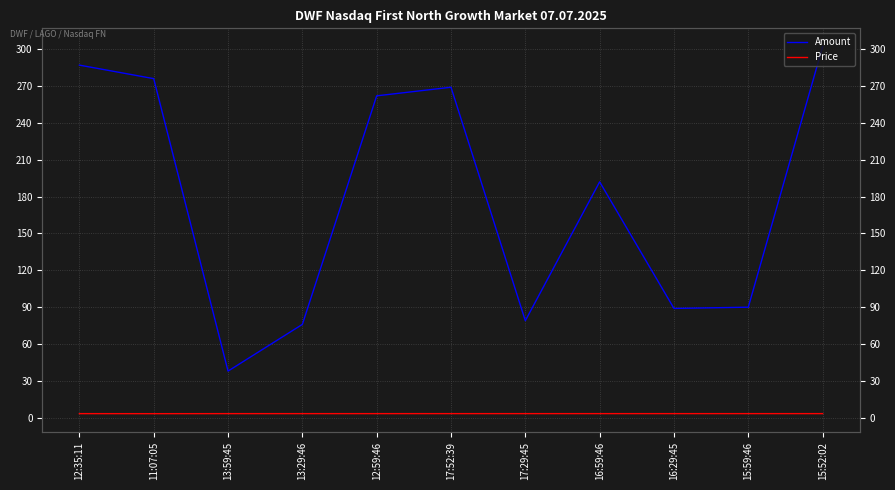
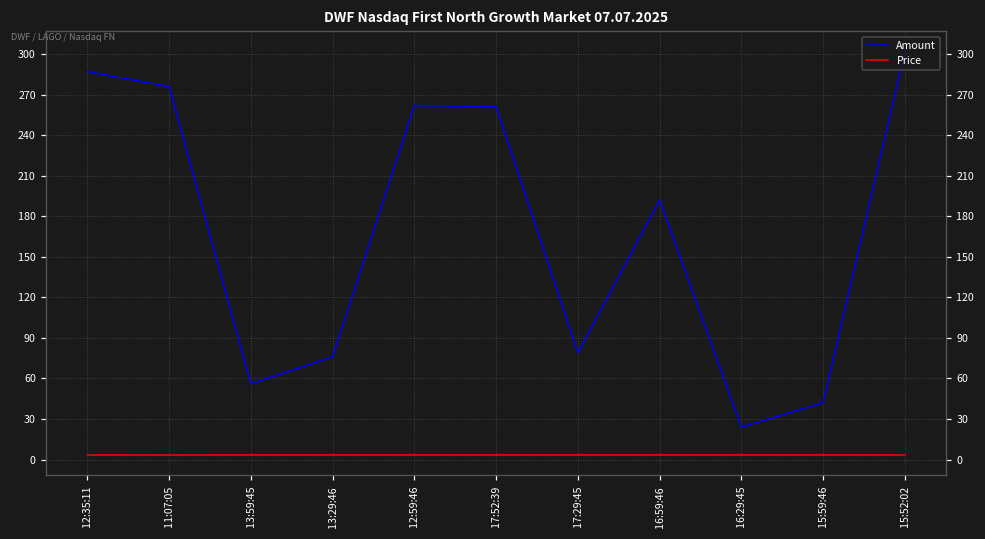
Amount, 13:59:45: 38 -> 56
Amount, 17:52:39: 269 -> 261
Amount, 16:29:45: 89 -> 24
Amount, 15:59:46: 90 -> 42
